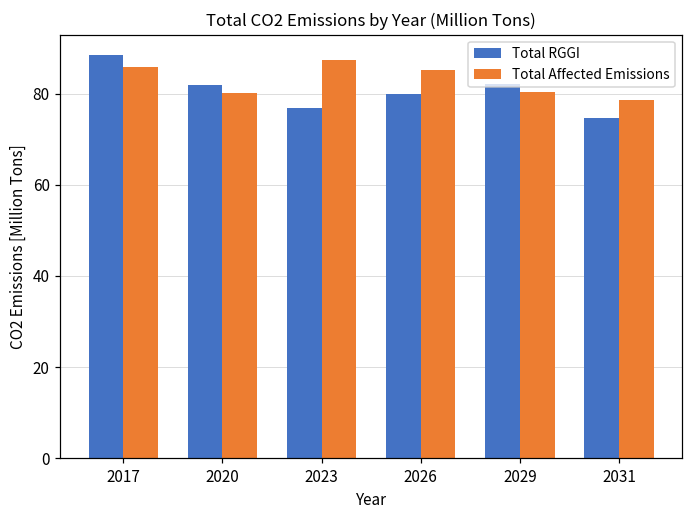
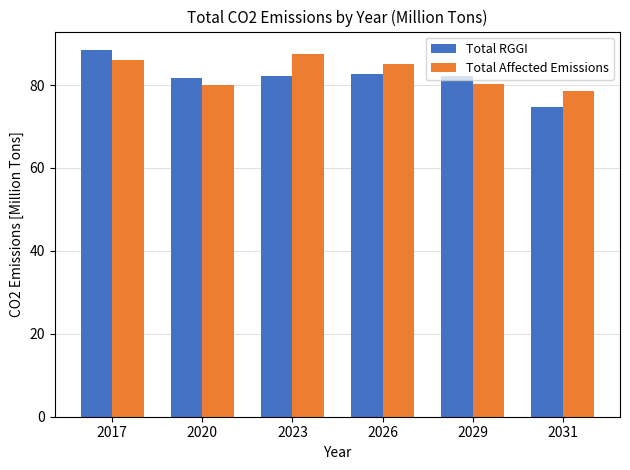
Total RGGI, 2023: 77 -> 82
Total RGGI, 2026: 80 -> 83
